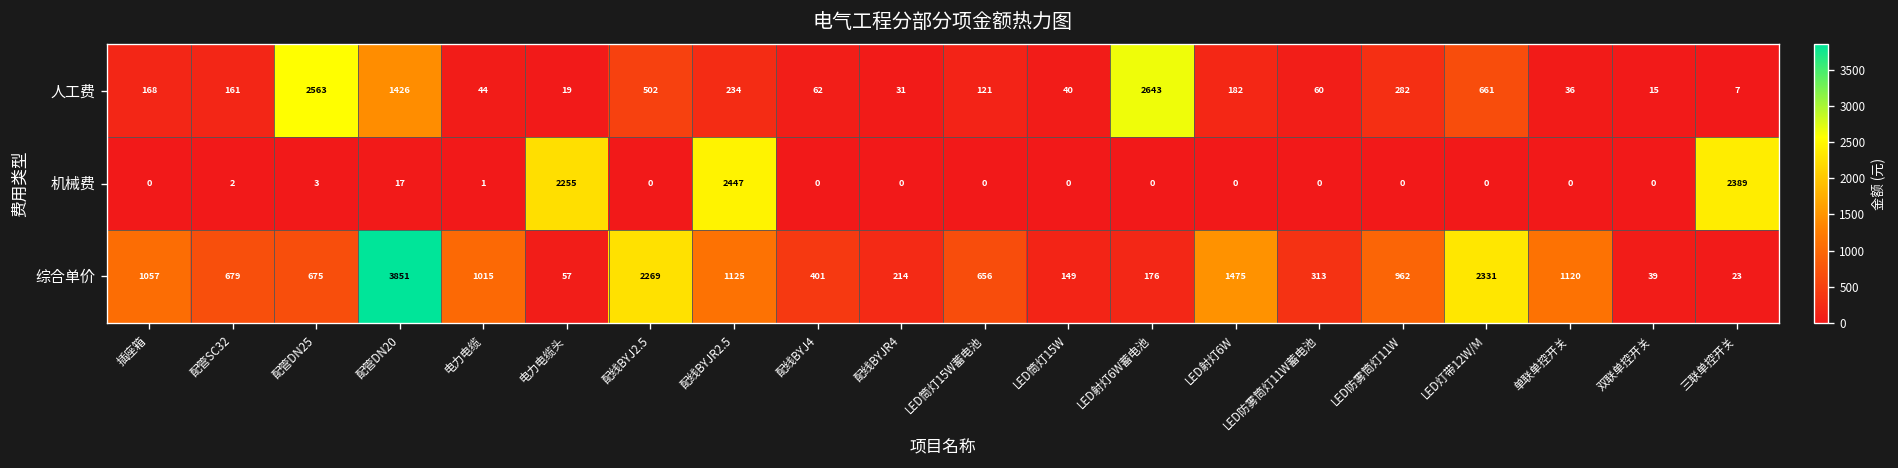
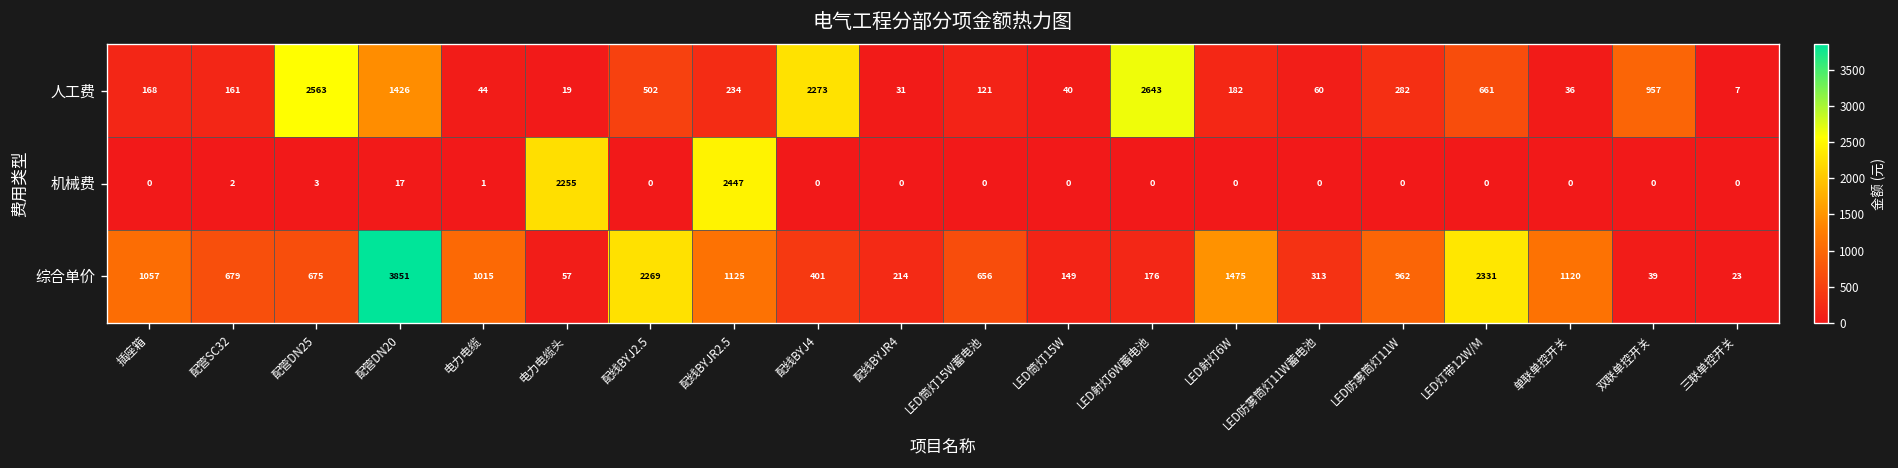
人工费, 配线BYJ4: 62 -> 2273
人工费, 双联单控开关: 15 -> 957
机械费, 三联单控开关: 2389 -> 0
